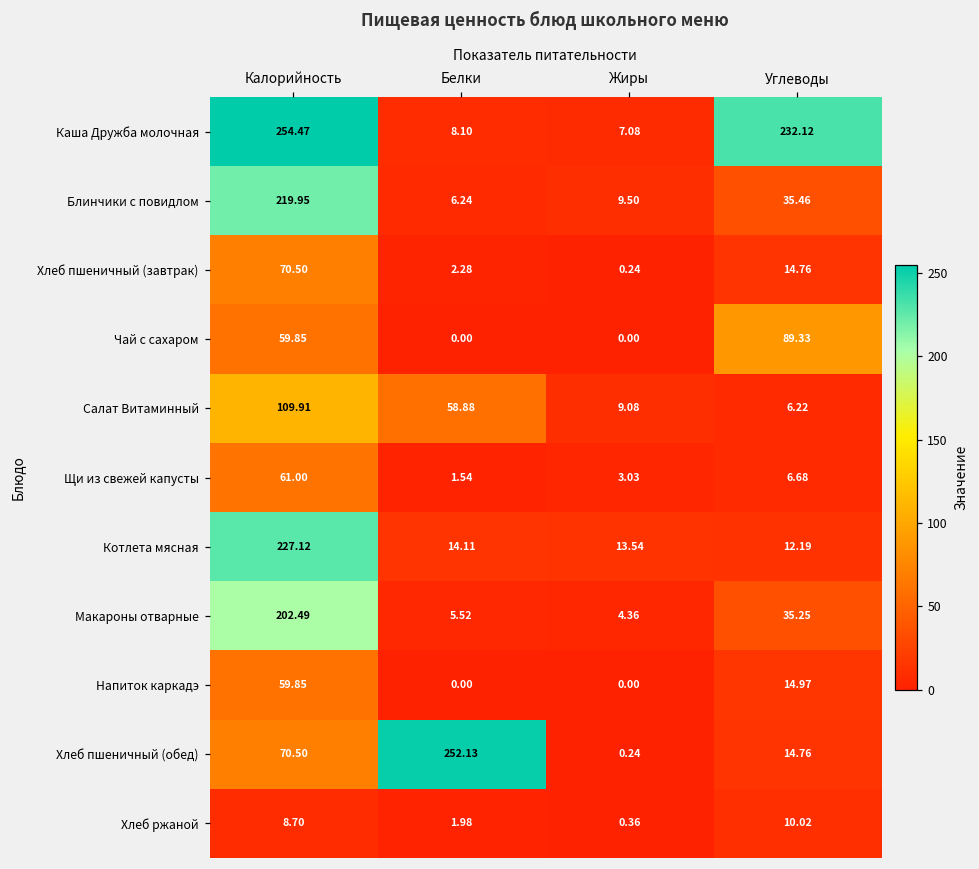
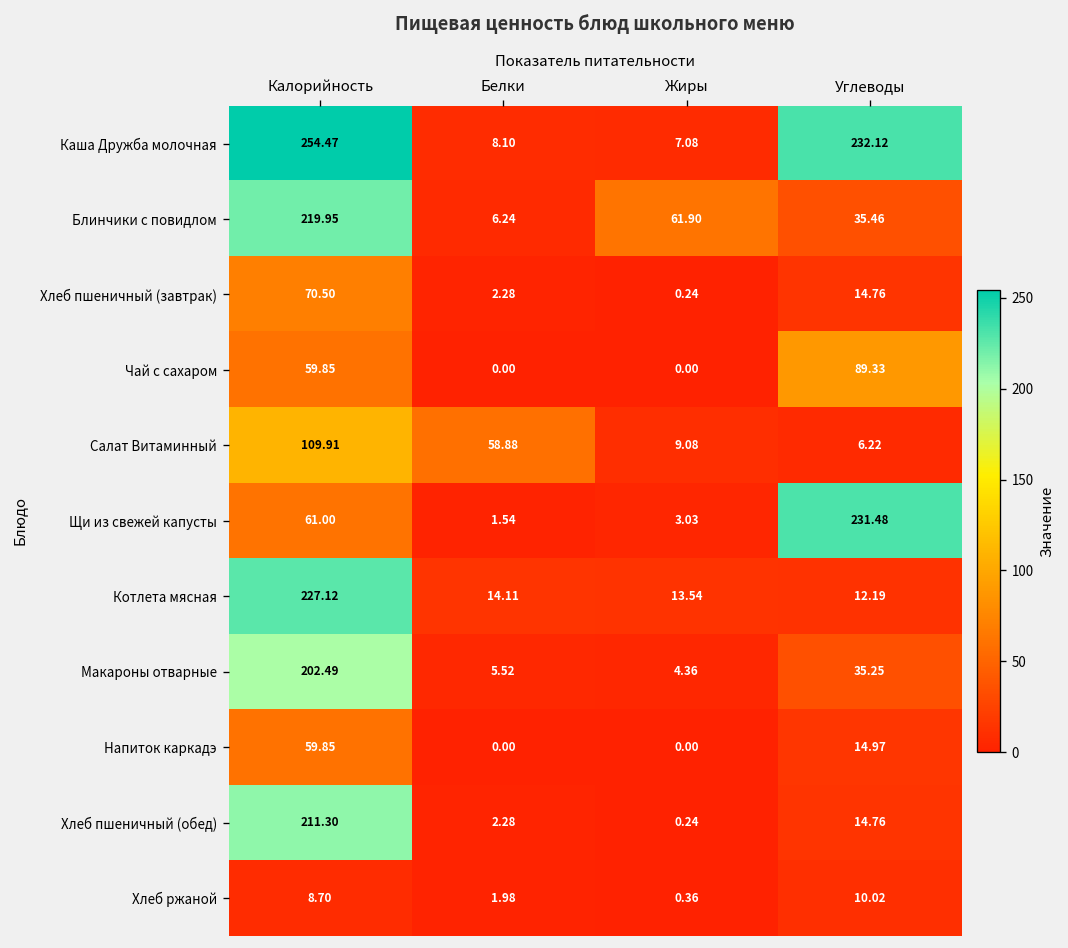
Блинчики с повидлом, Жиры: 9.50 -> 61.90
Щи из свежей капусты, Углеводы: 6.68 -> 231.48
Хлеб пшеничный (обед), Калорийность: 70.50 -> 211.30
Хлеб пшеничный (обед), Белки: 252.13 -> 2.28
